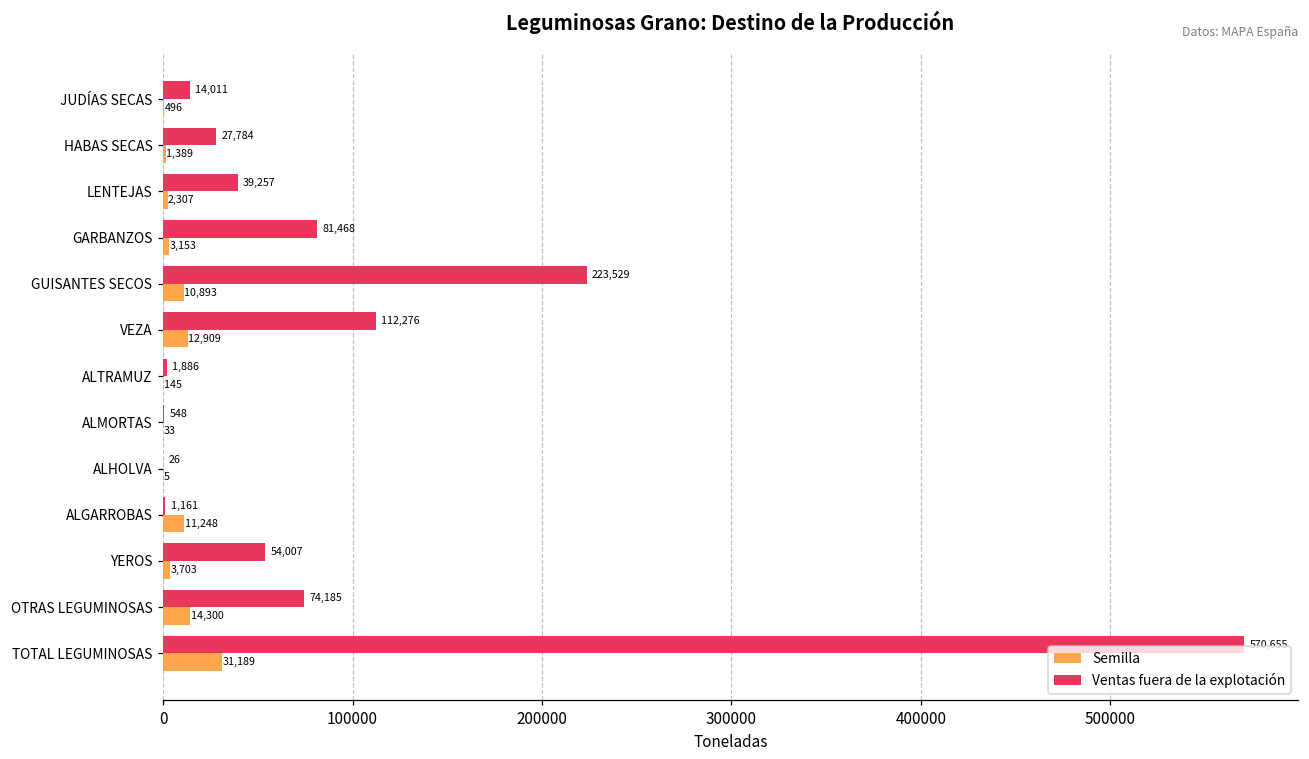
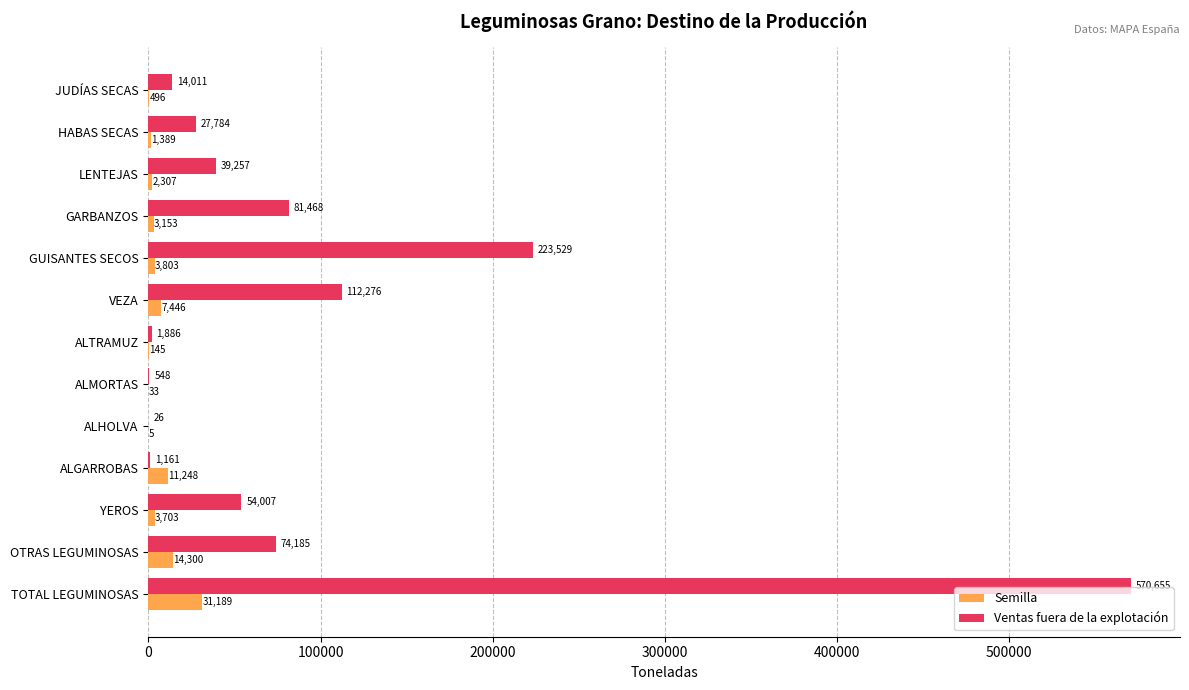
Semilla, GUISANTES SECOS: 10,893 -> 3,803
Semilla, VEZA: 12,909 -> 7,446
